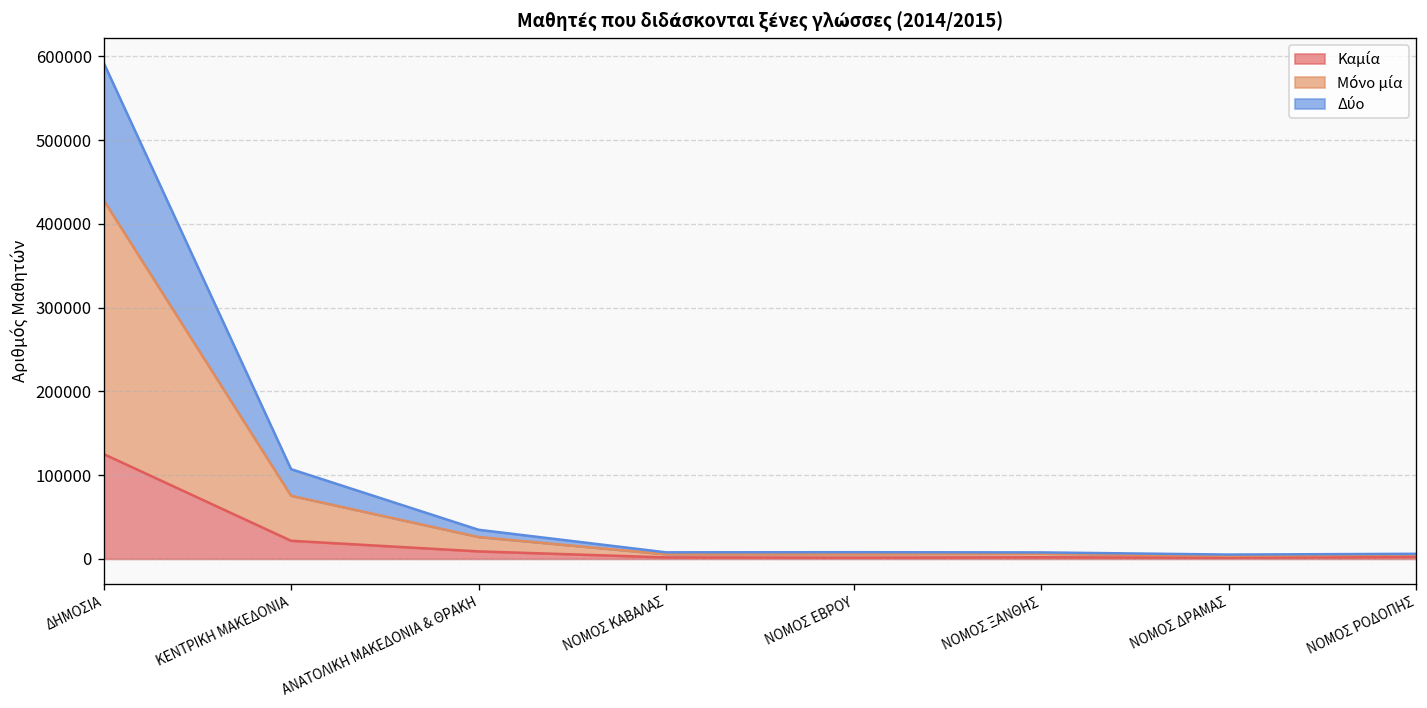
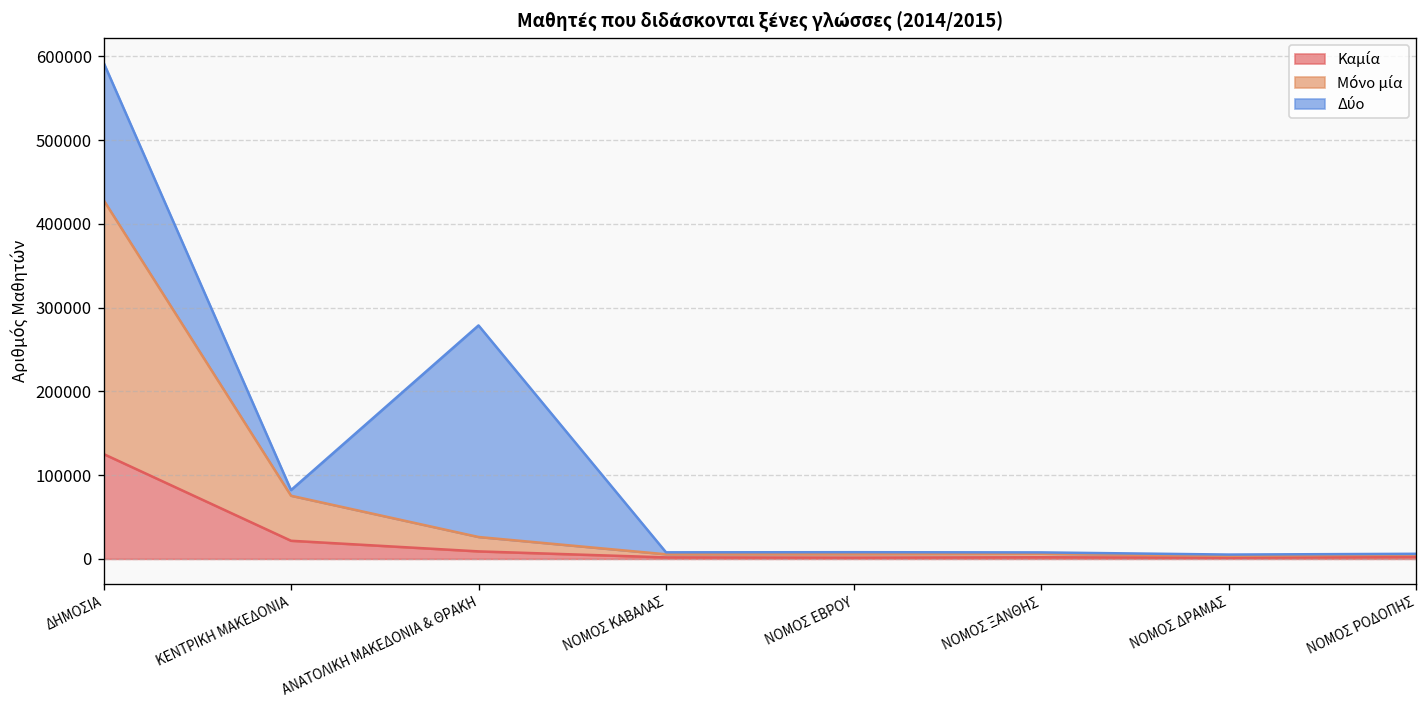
Δύο, ΚΕΝΤΡΙΚΗ ΜΑΚΕΔΟΝΙΑ: 30000 -> 10000
Δύο, ΑΝΑΤΟΛΙΚΗ ΜΑΚΕΔΟΝΙΑ & ΘΡΑΚΗ: 10000 -> 250000
